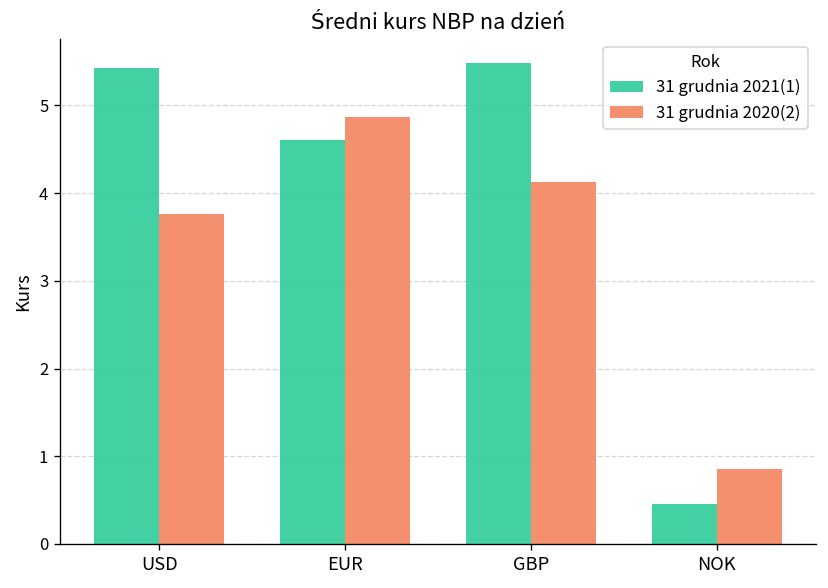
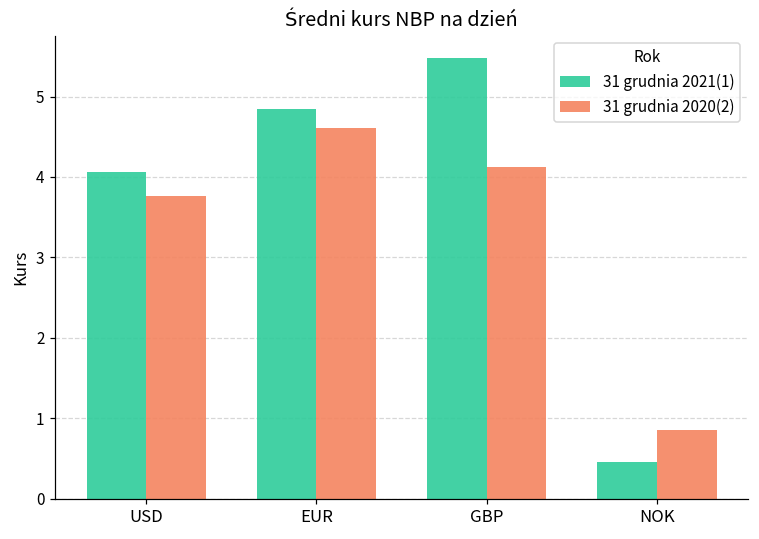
31 grudnia 2021(1), USD: 5.4 -> 4.1
31 grudnia 2021(1), EUR: 4.6 -> 4.8
31 grudnia 2020(2), EUR: 4.9 -> 4.6
